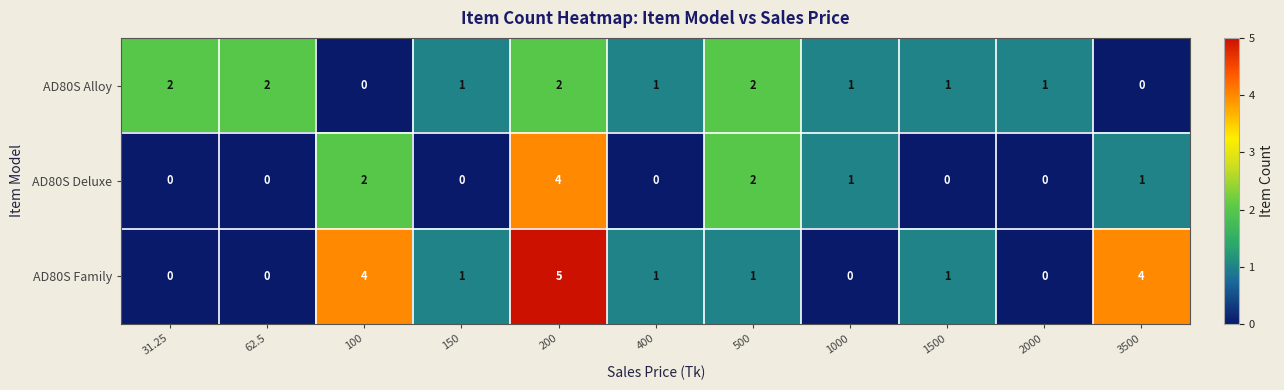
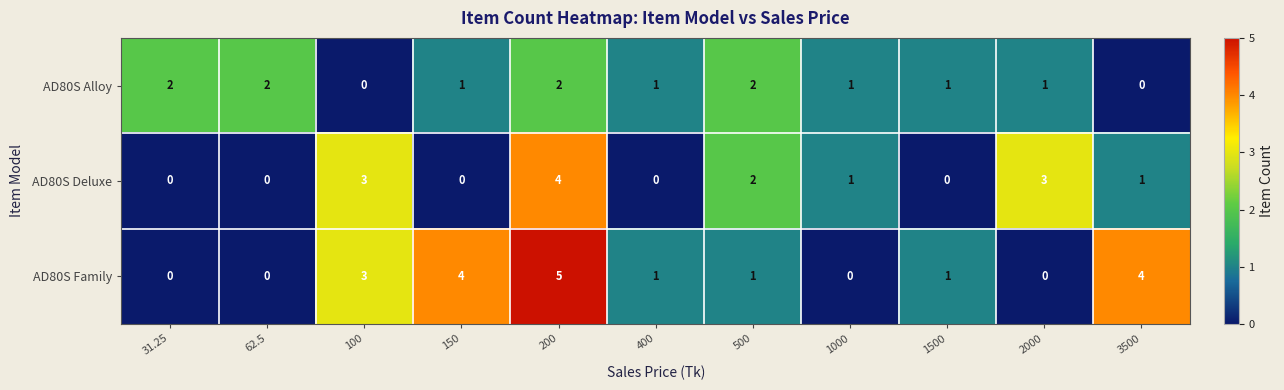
AD80S Deluxe, 100: 2 -> 3
AD80S Deluxe, 2000: 0 -> 3
AD80S Family, 100: 4 -> 3
AD80S Family, 150: 1 -> 4
